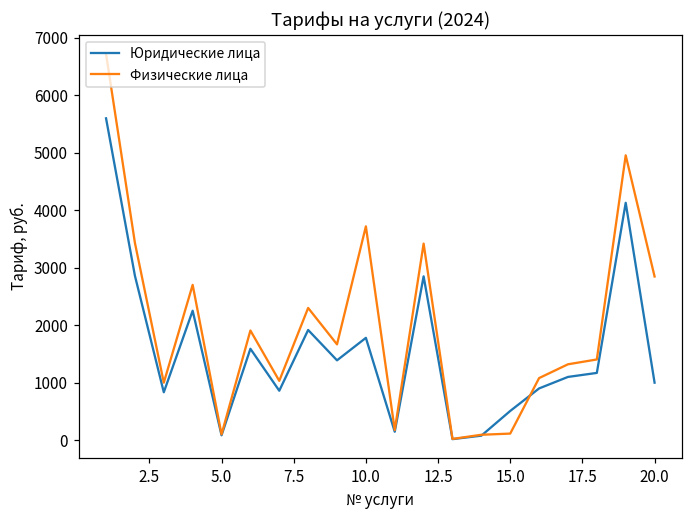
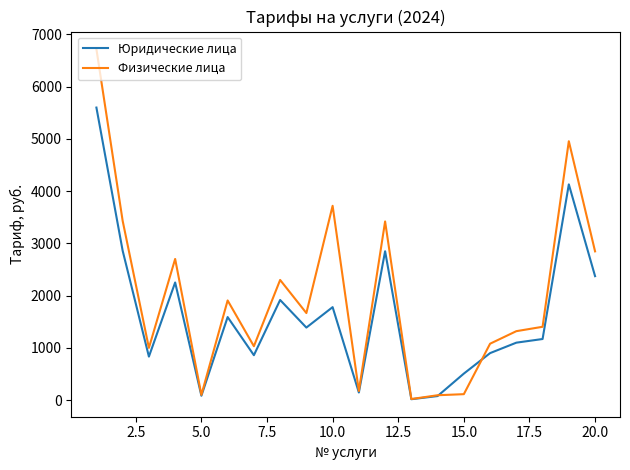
Юридические лица, 20.0: 1000 -> 2400
